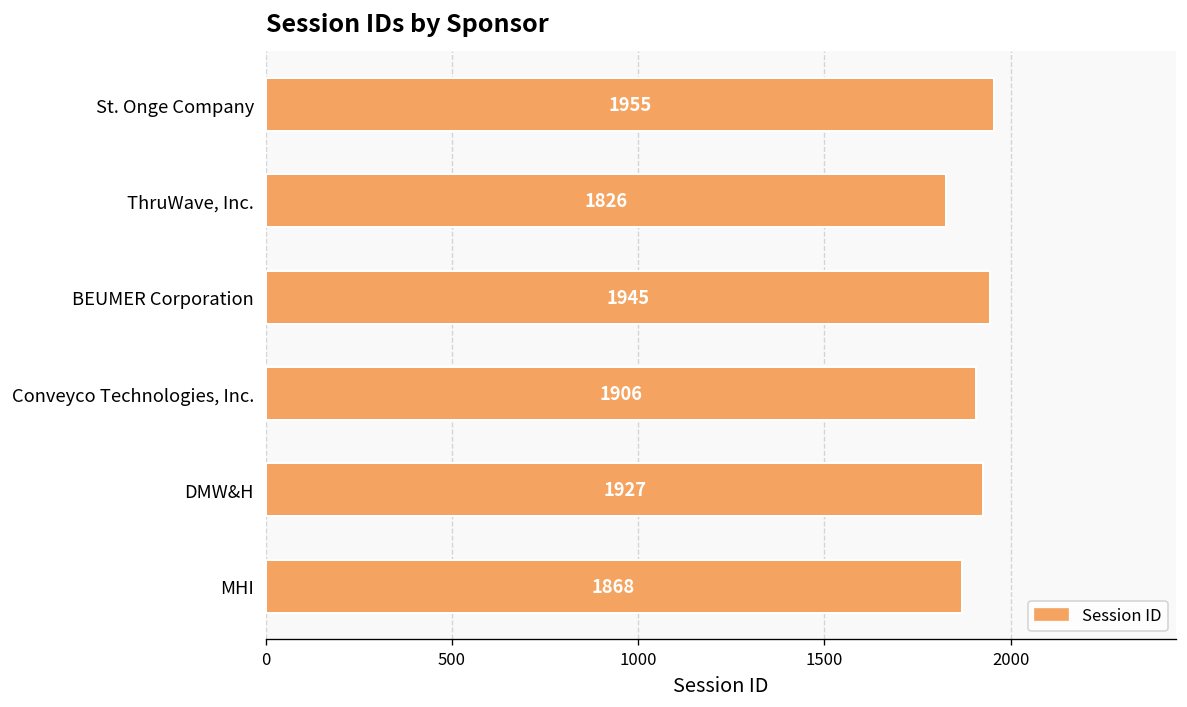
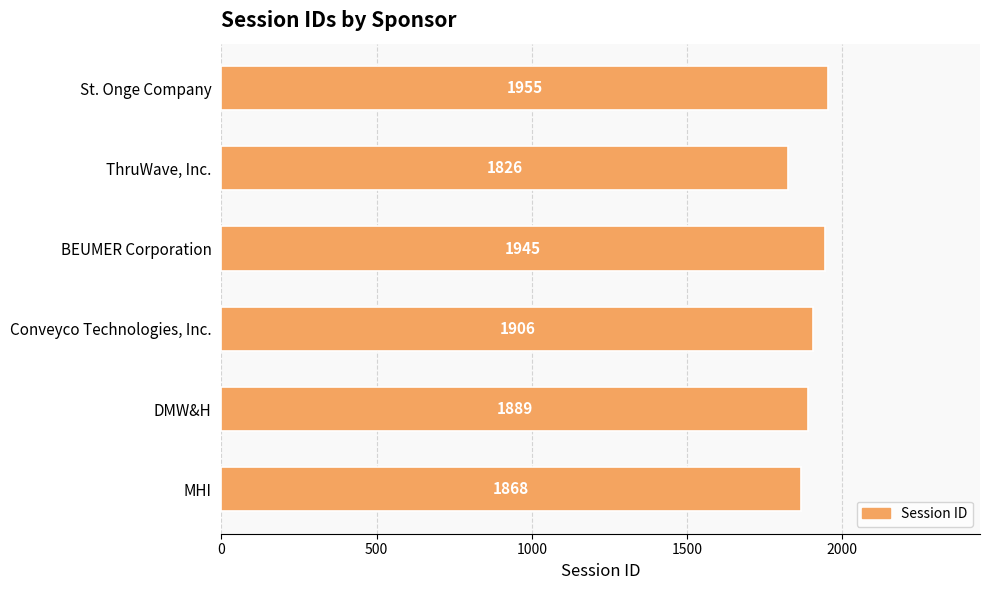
DMW&H: 1927 -> 1889
